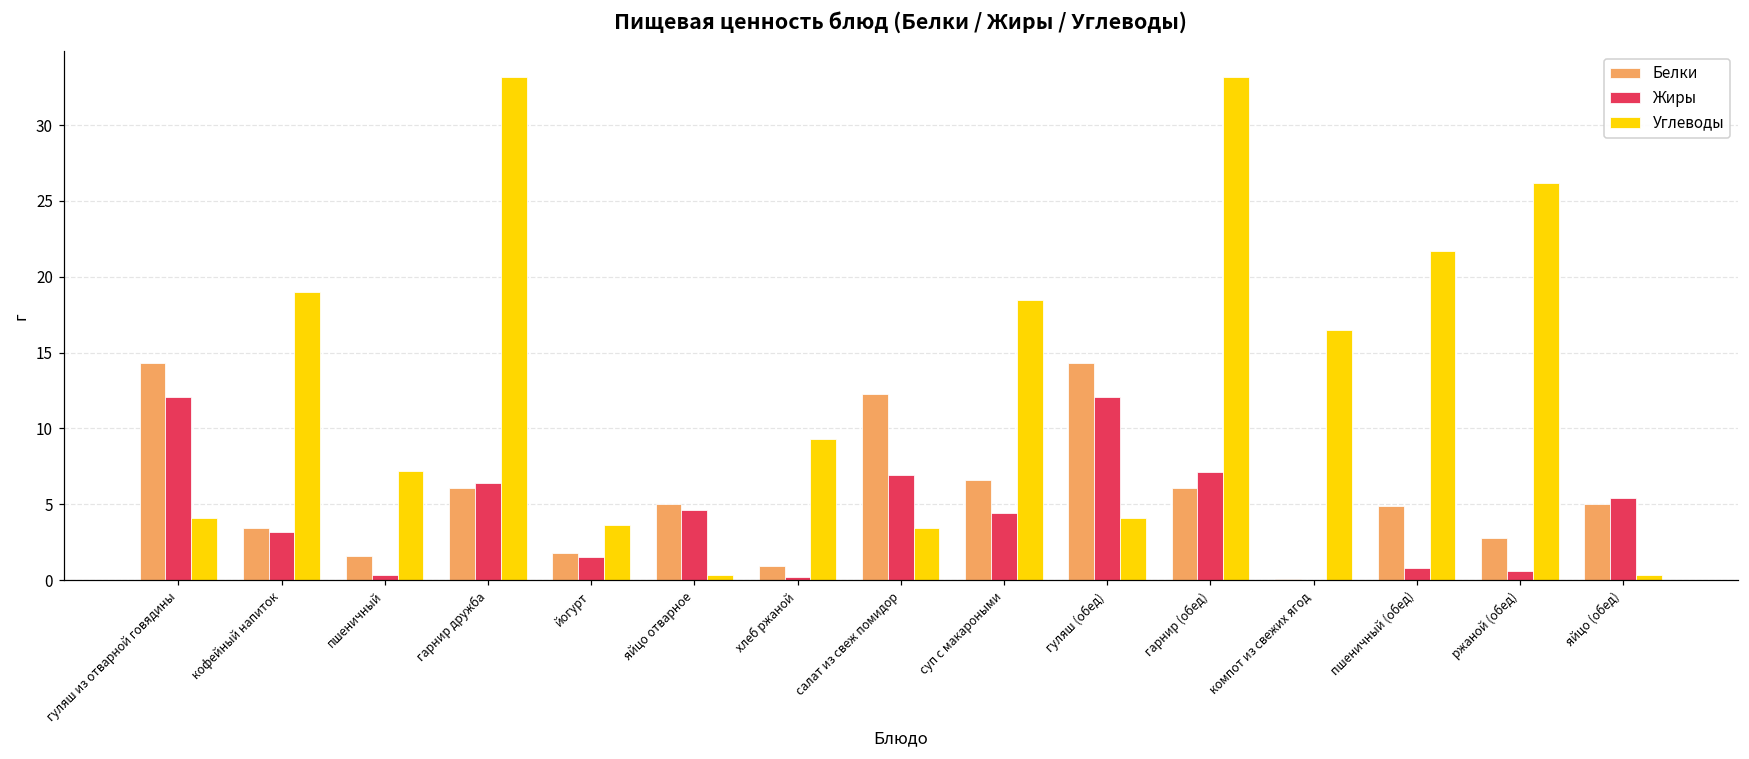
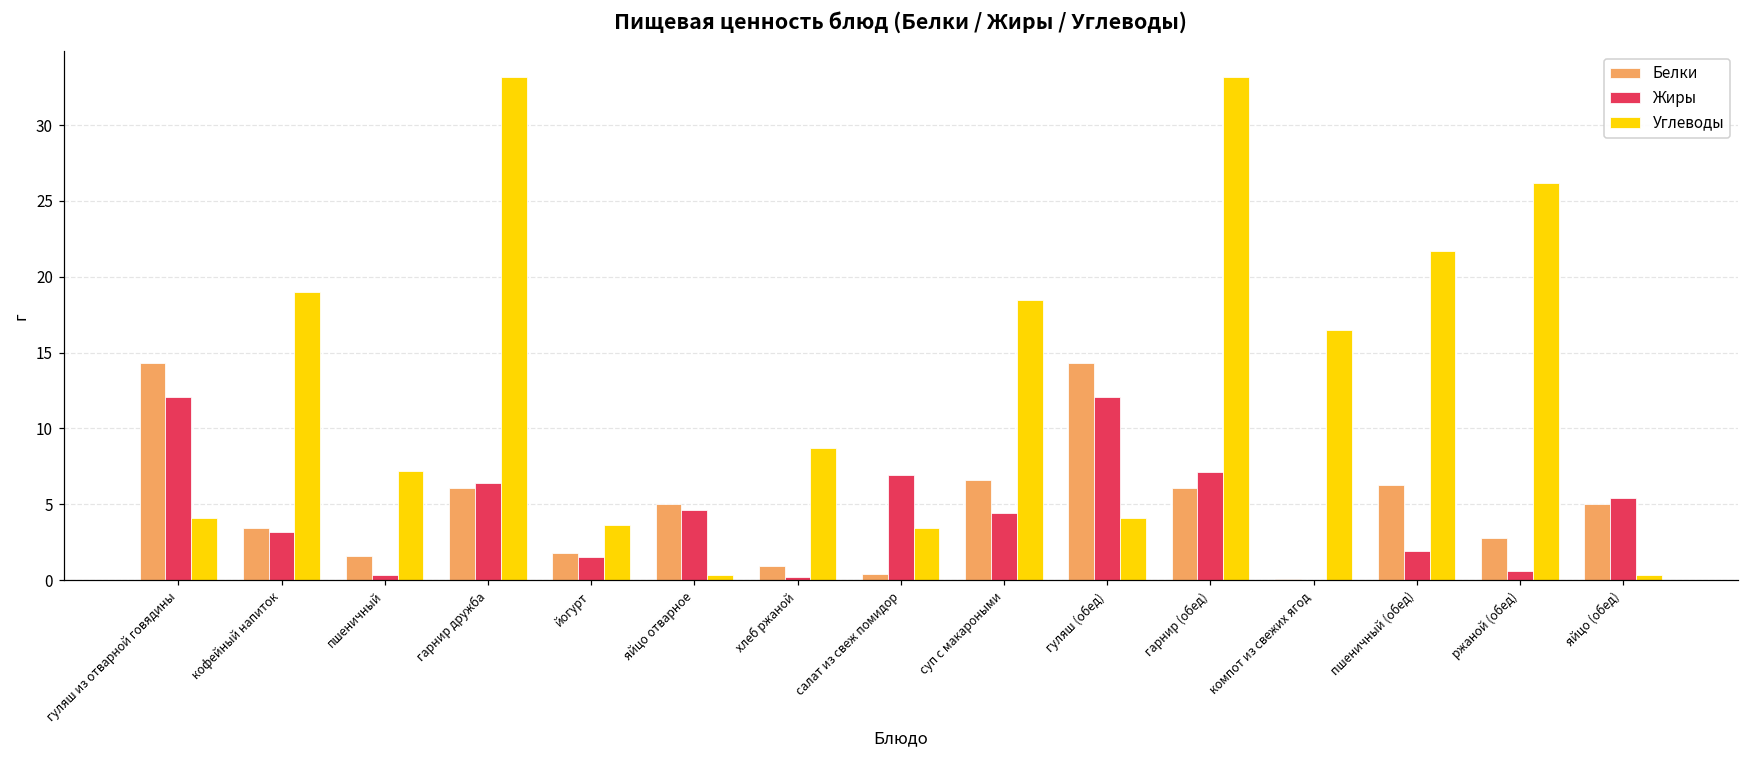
Углеводы, хлеб ржаной: 9.3 -> 8.7
Белки, салат из свеж помидор: 12.3 -> 0.4
Белки, пшеничный (обед): 4.9 -> 6.3
Жиры, пшеничный (обед): 0.8 -> 1.9
